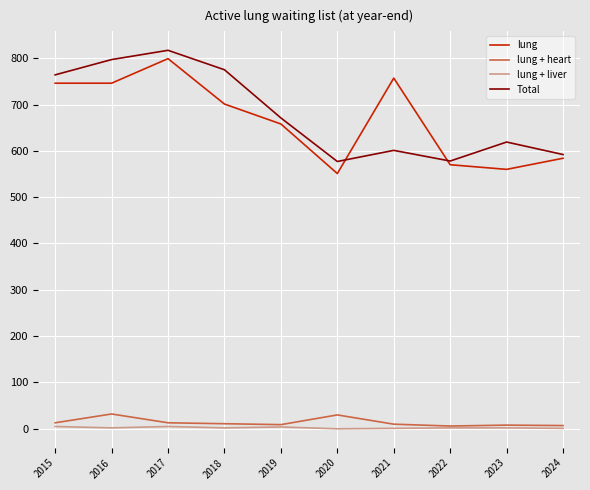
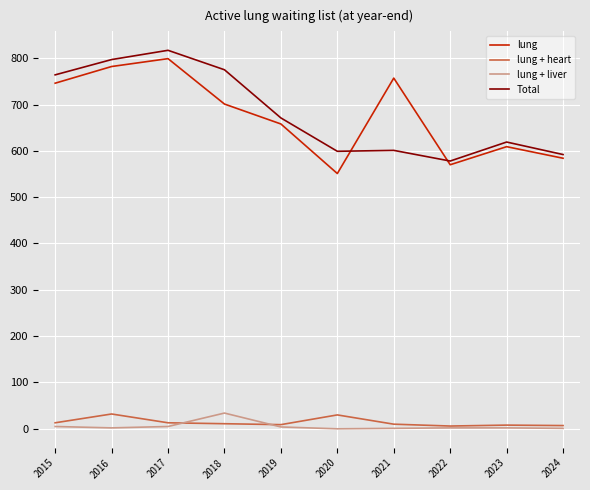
lung, 2016: 750 -> 780
lung + liver, 2018: 0 -> 30
Total, 2020: 580 -> 600
lung, 2023: 560 -> 610
